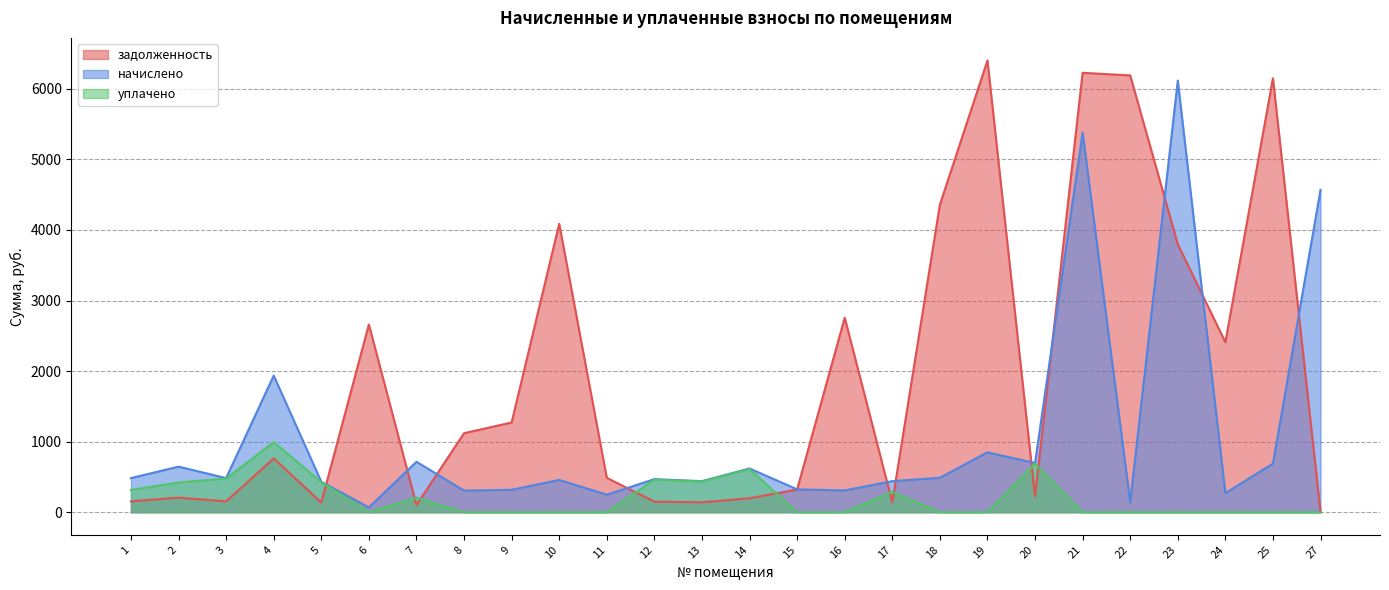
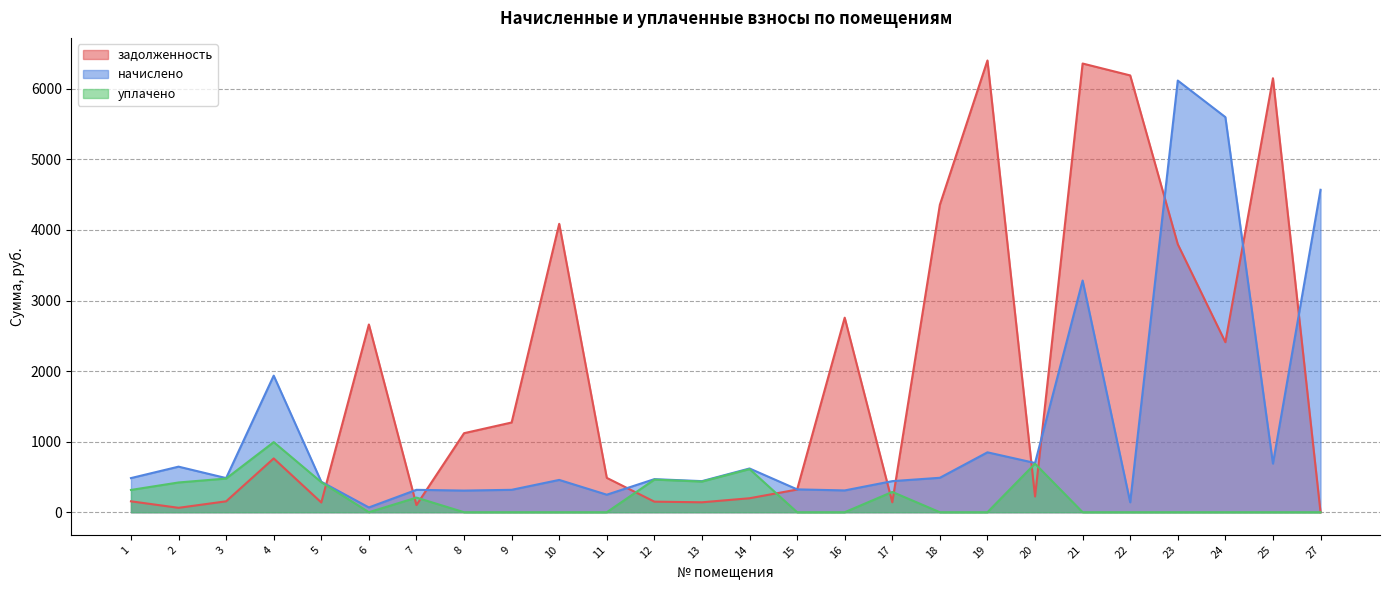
задолженность, 2: 200 -> 100
начислено, 7: 700 -> 300
задолженность, 21: 6200 -> 6400
начислено, 21: 5400 -> 3300
начислено, 24: 300 -> 5600
